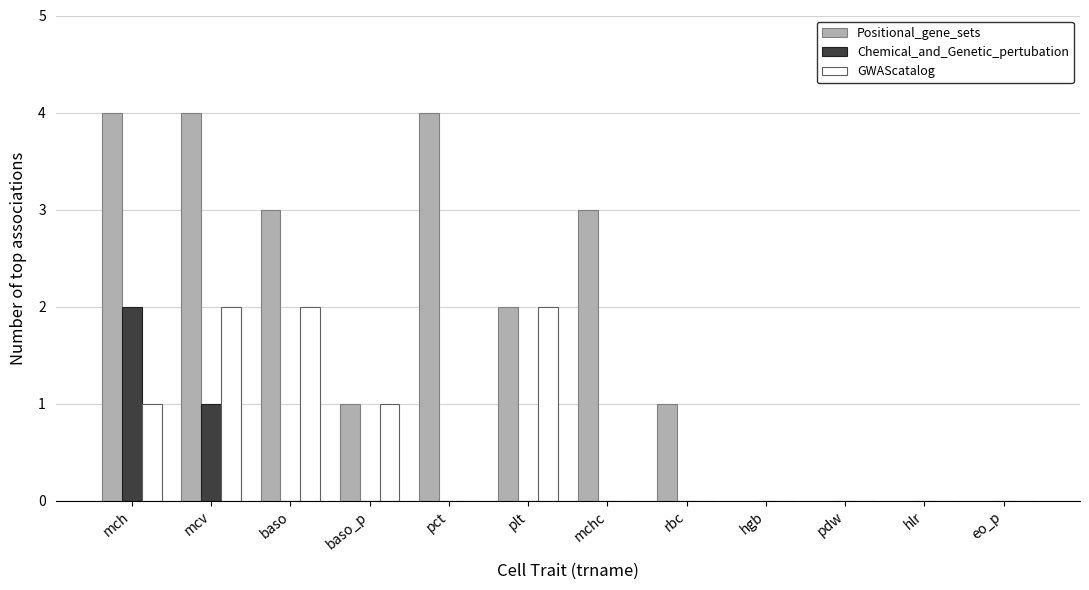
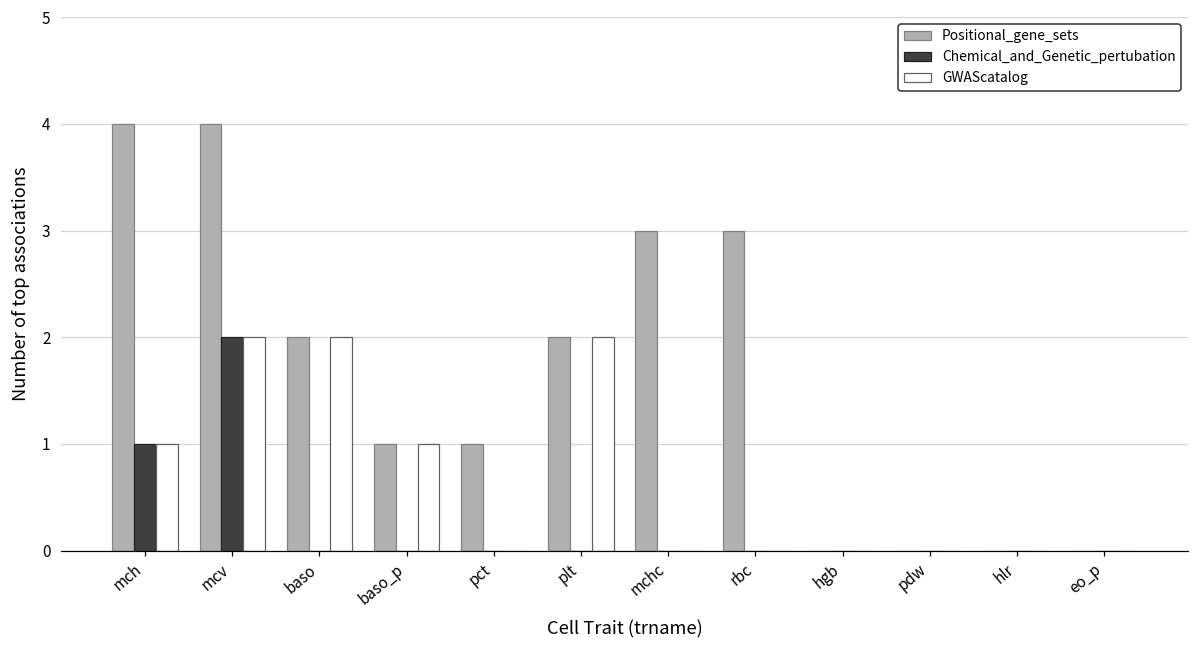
Chemical_and_Genetic_pertubation, mch: 2 -> 1
Chemical_and_Genetic_pertubation, mcv: 1 -> 2
Positional_gene_sets, baso: 3 -> 2
Positional_gene_sets, pct: 4 -> 1
Positional_gene_sets, rbc: 1 -> 3
